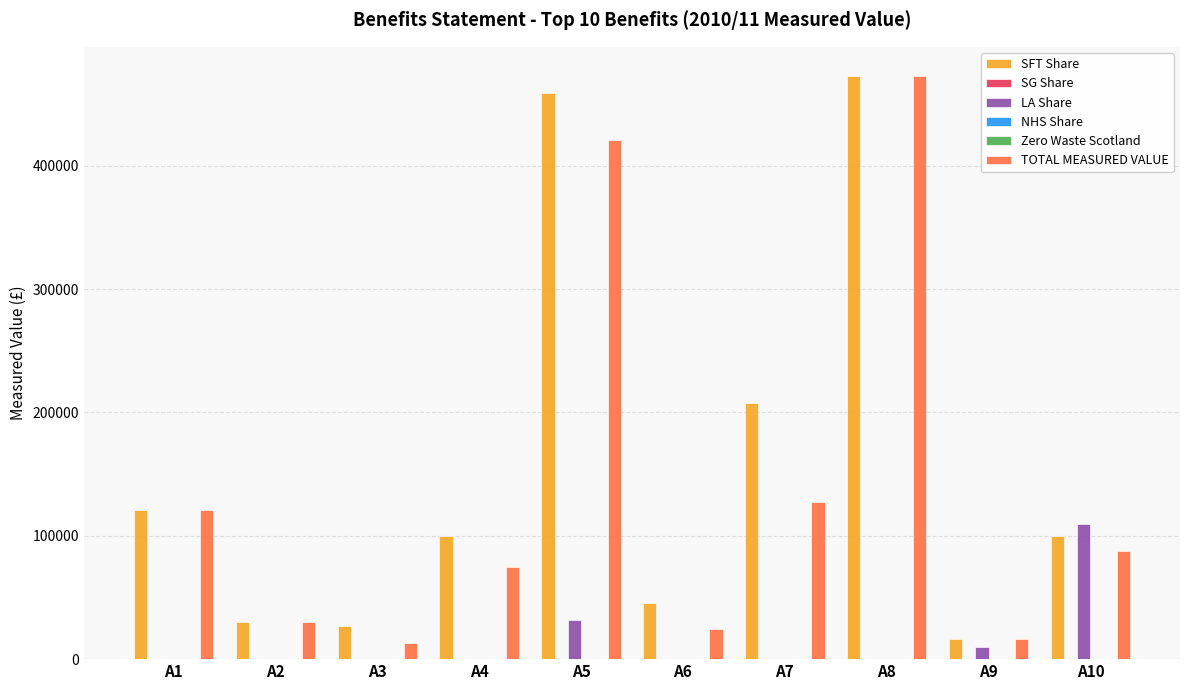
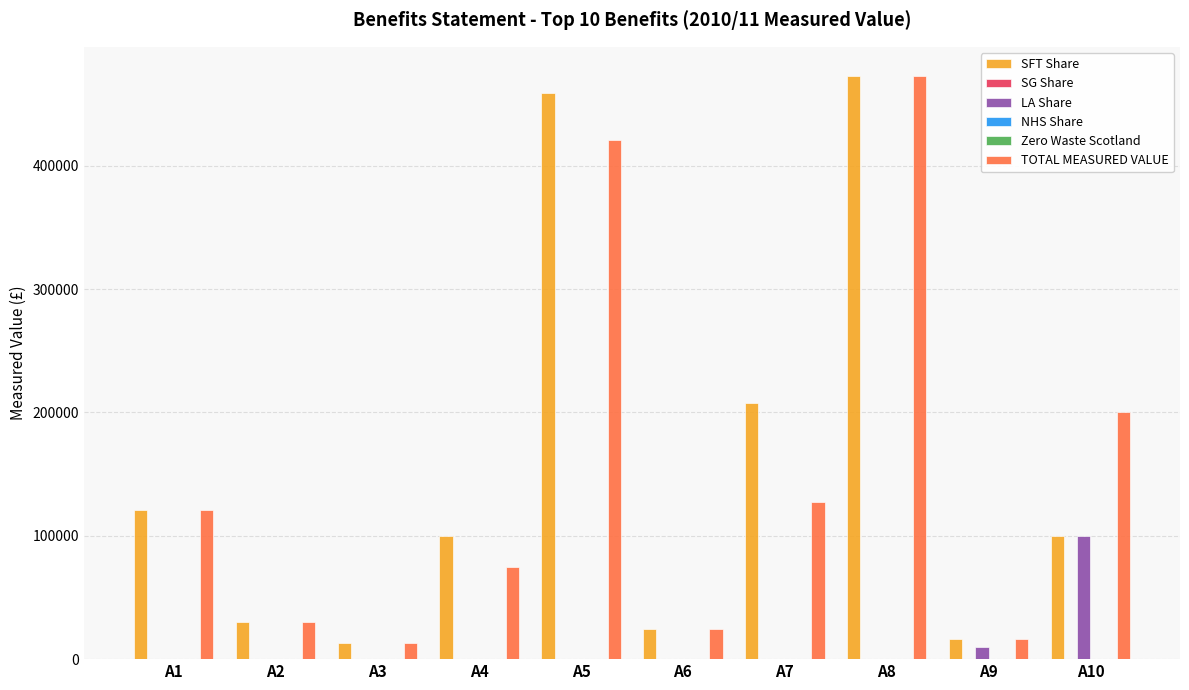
SFT Share, A3: 27000 -> 13000
LA Share, A5: 32000 -> 0
SFT Share, A6: 45000 -> 24000
LA Share, A10: 110000 -> 100000
TOTAL MEASURED VALUE, A10: 87000 -> 200000
